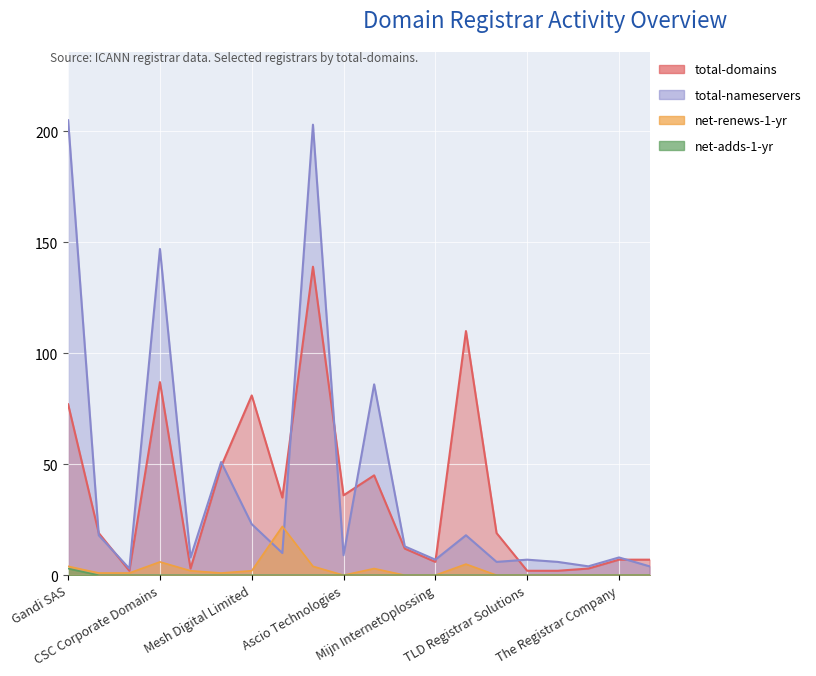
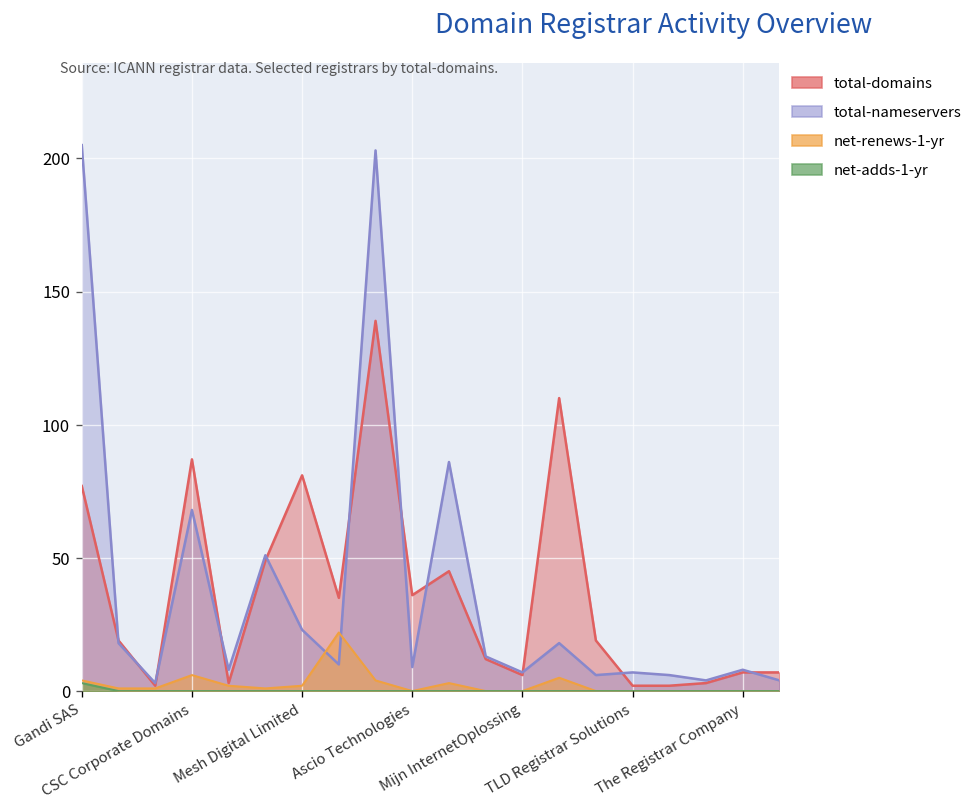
total-nameservers, CSC Corporate Domains: 147 -> 68
